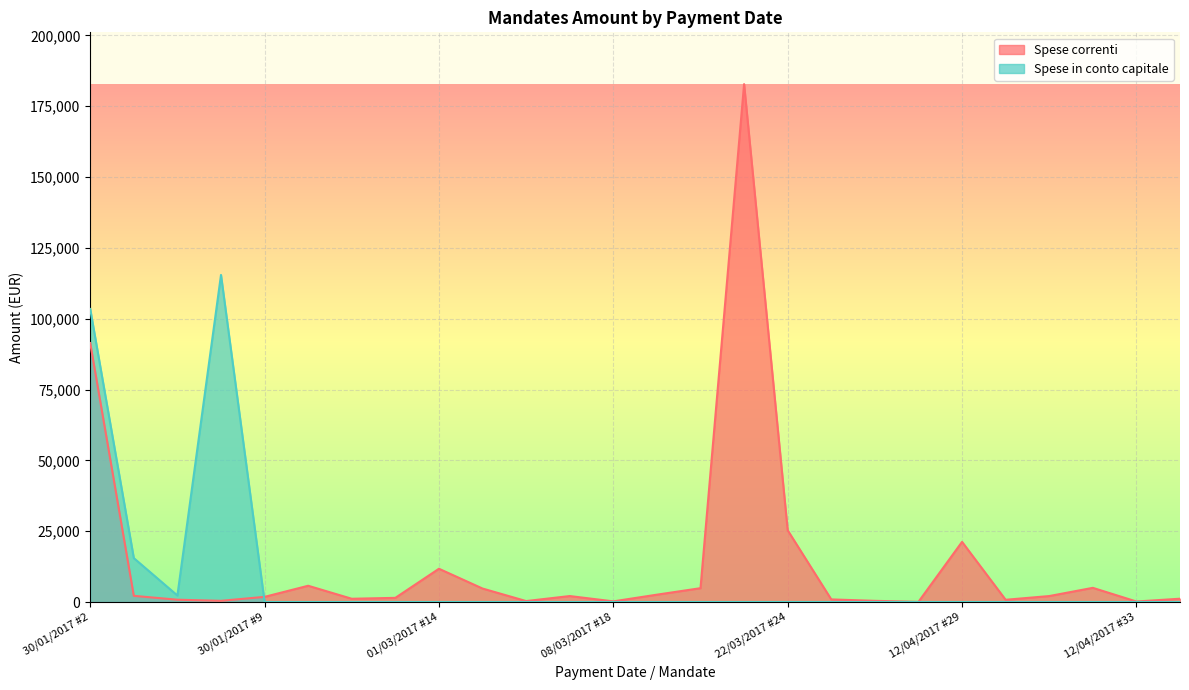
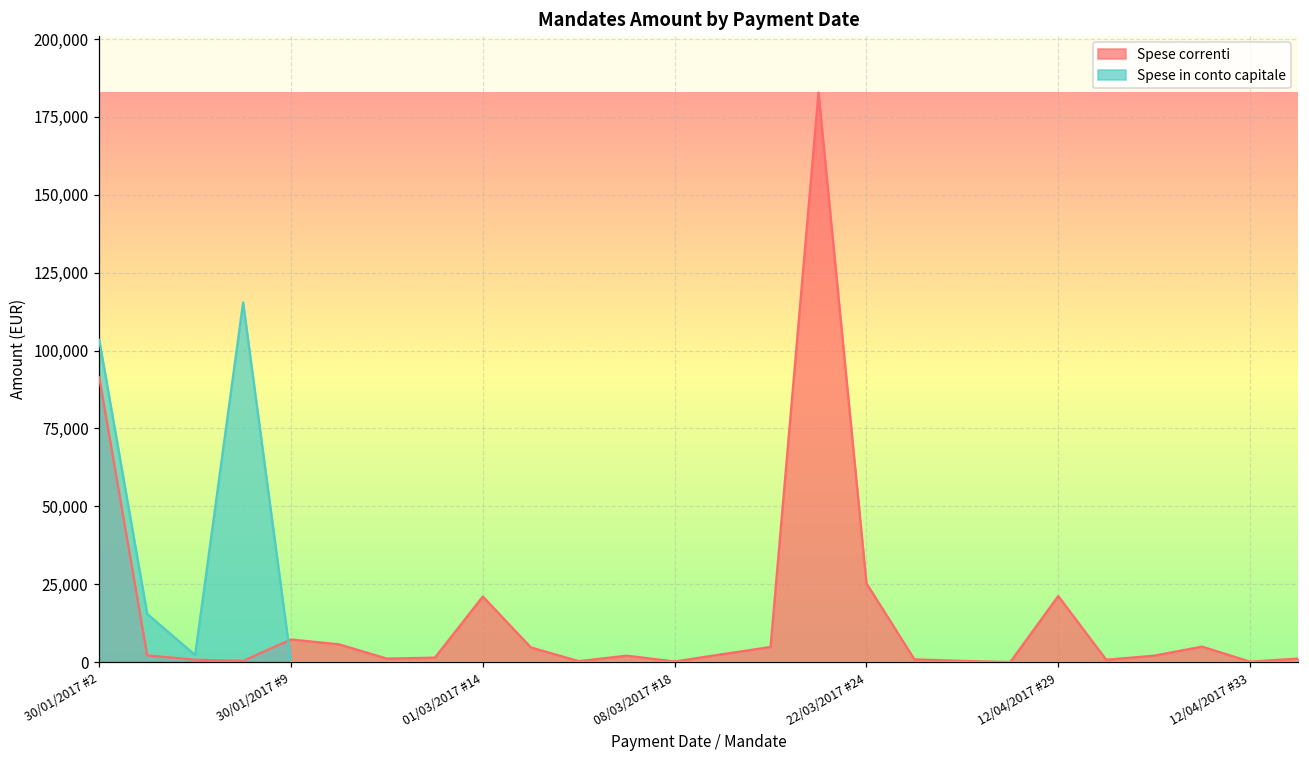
Spese correnti, 30/01/2017 #9: 2,000 -> 7,000
Spese correnti, 01/03/2017 #14: 12,000 -> 21,000
